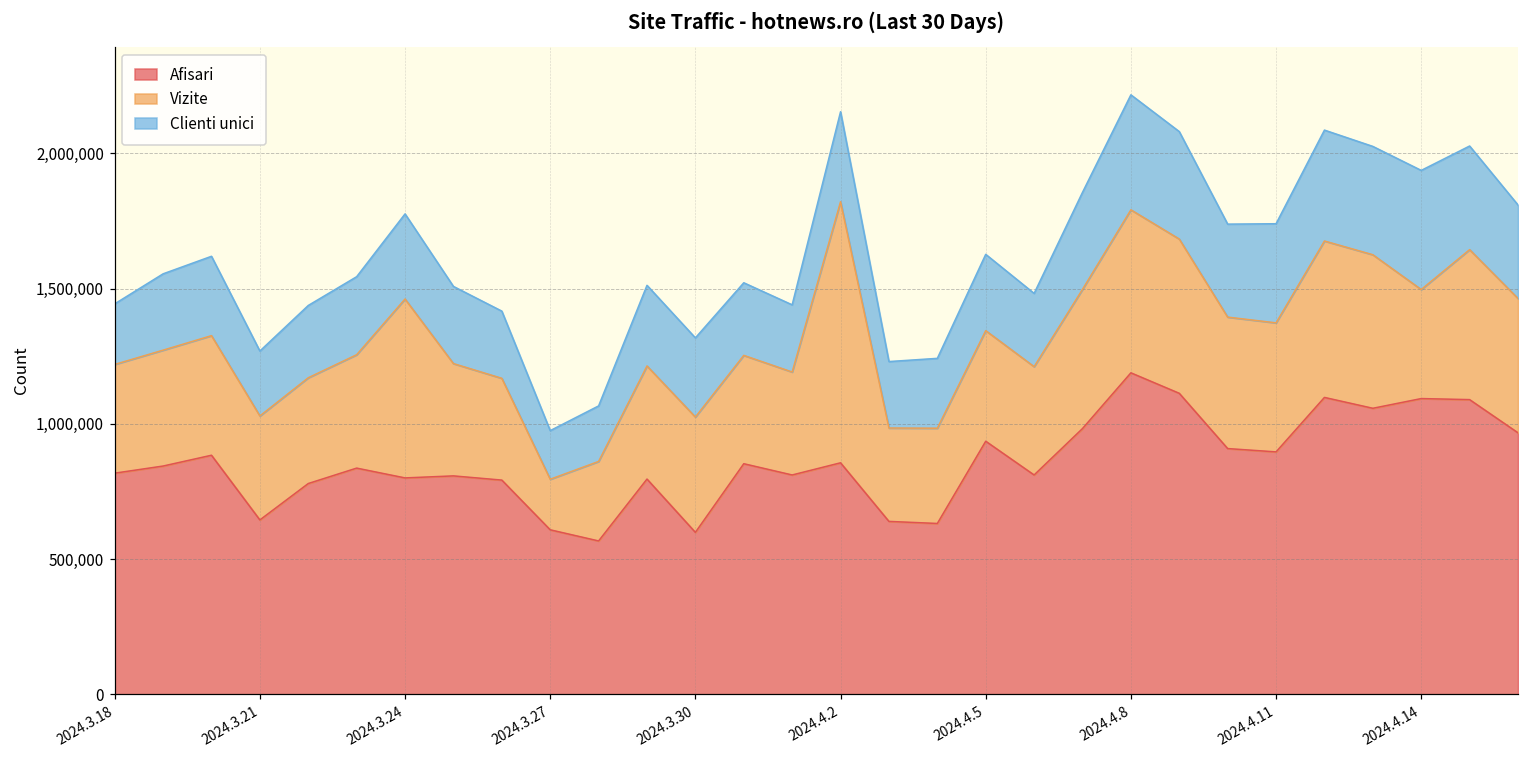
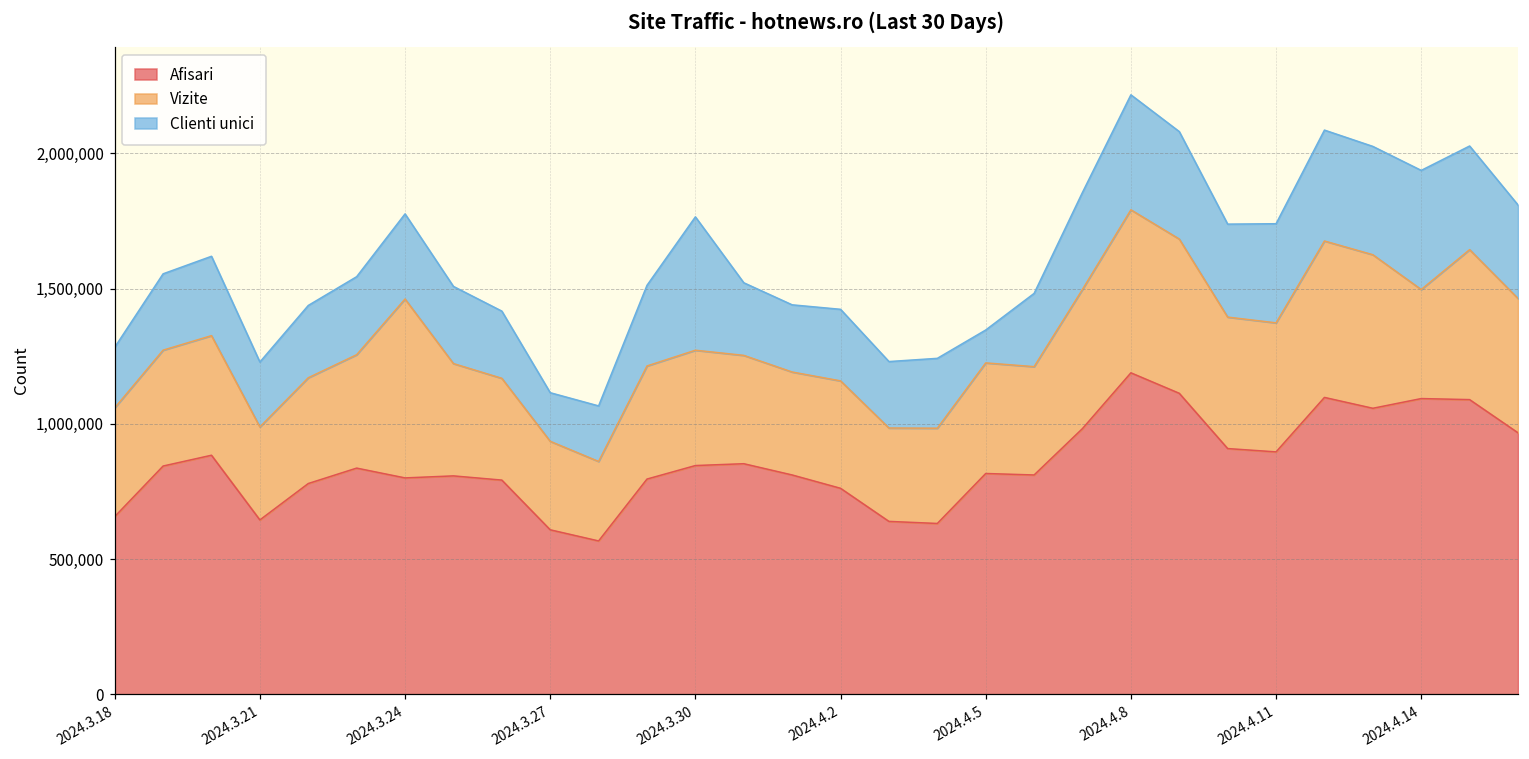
Afisari, 2024.3.18: 820,000 -> 660,000
Vizite, 2024.3.21: 380,000 -> 340,000
Vizite, 2024.3.27: 190,000 -> 330,000
Afisari, 2024.3.30: 600,000 -> 850,000
Clienti unici, 2024.3.30: 290,000 -> 490,000
Afisari, 2024.4.2: 860,000 -> 760,000
Vizite, 2024.4.2: 970,000 -> 400,000
Clienti unici, 2024.4.2: 330,000 -> 260,000
Afisari, 2024.4.5: 940,000 -> 820,000
Clienti unici, 2024.4.5: 280,000 -> 120,000
